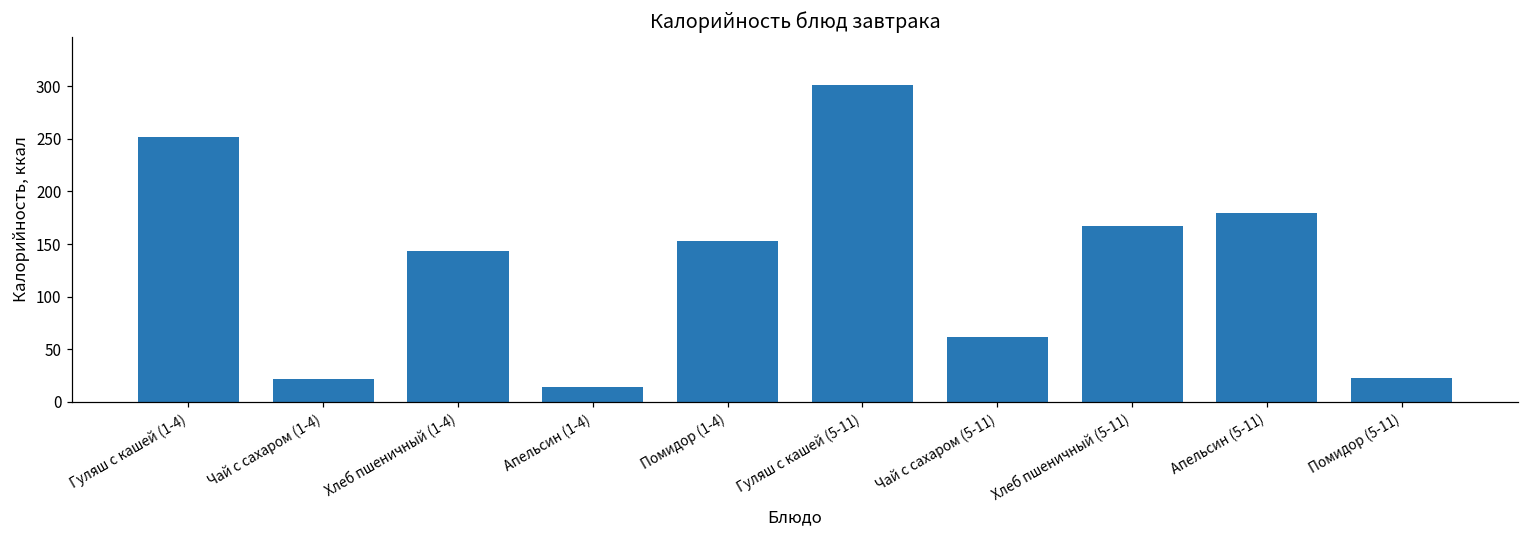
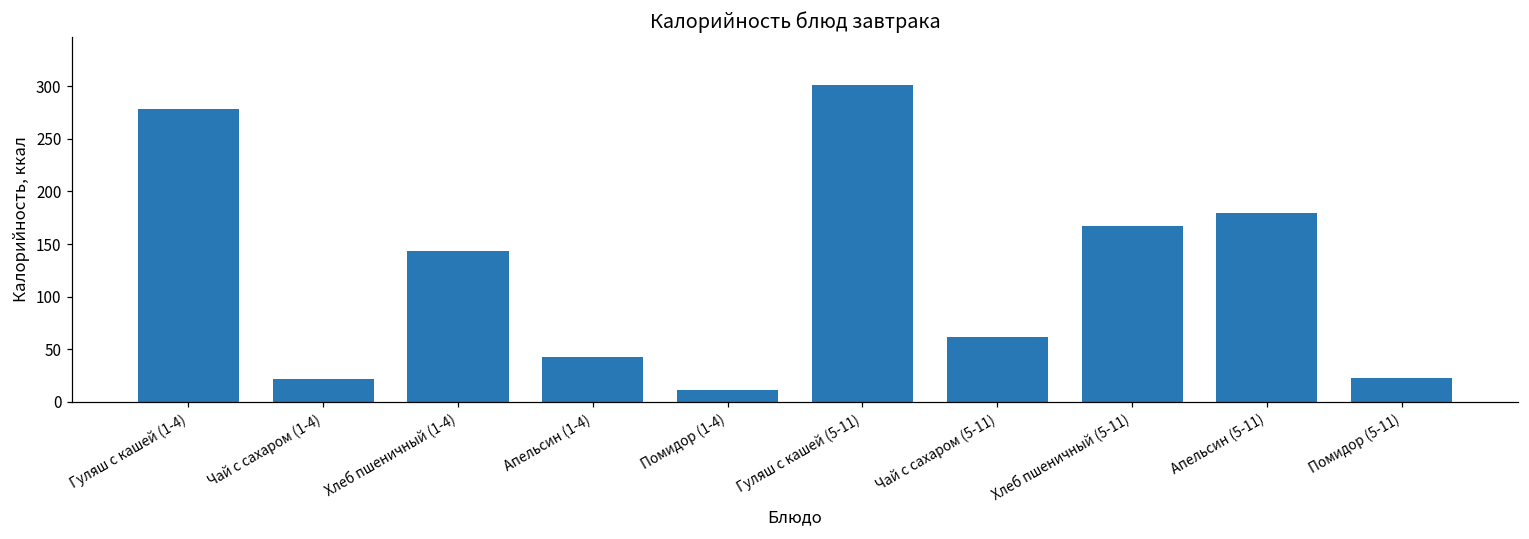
Гуляш с кашей (1-4): 250 -> 280
Апельсин (1-4): 10 -> 40
Помидор (1-4): 150 -> 10
